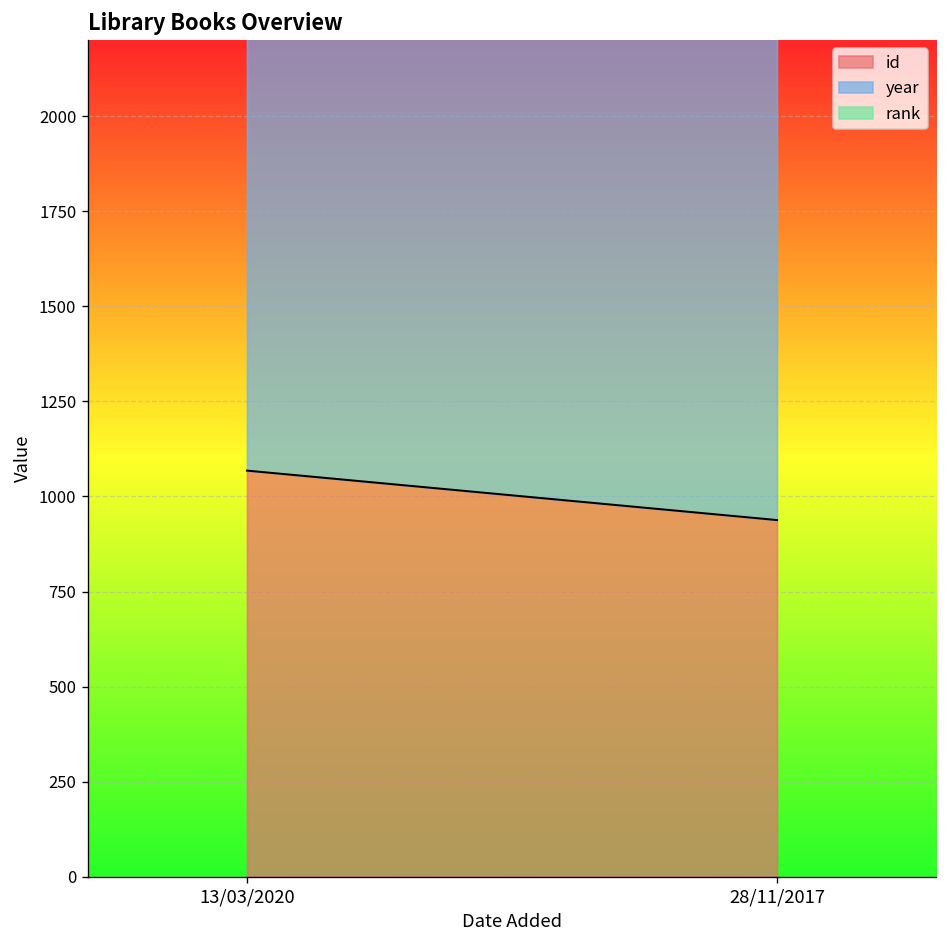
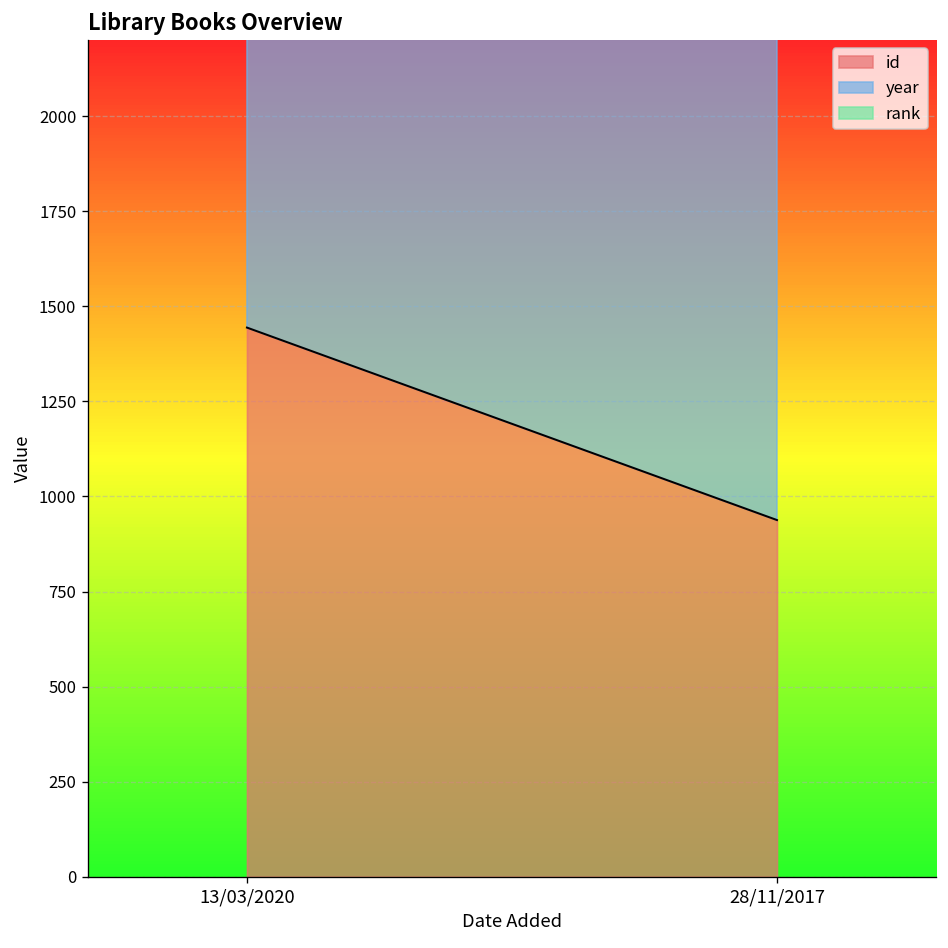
id, 13/03/2020: 1070 -> 1440
